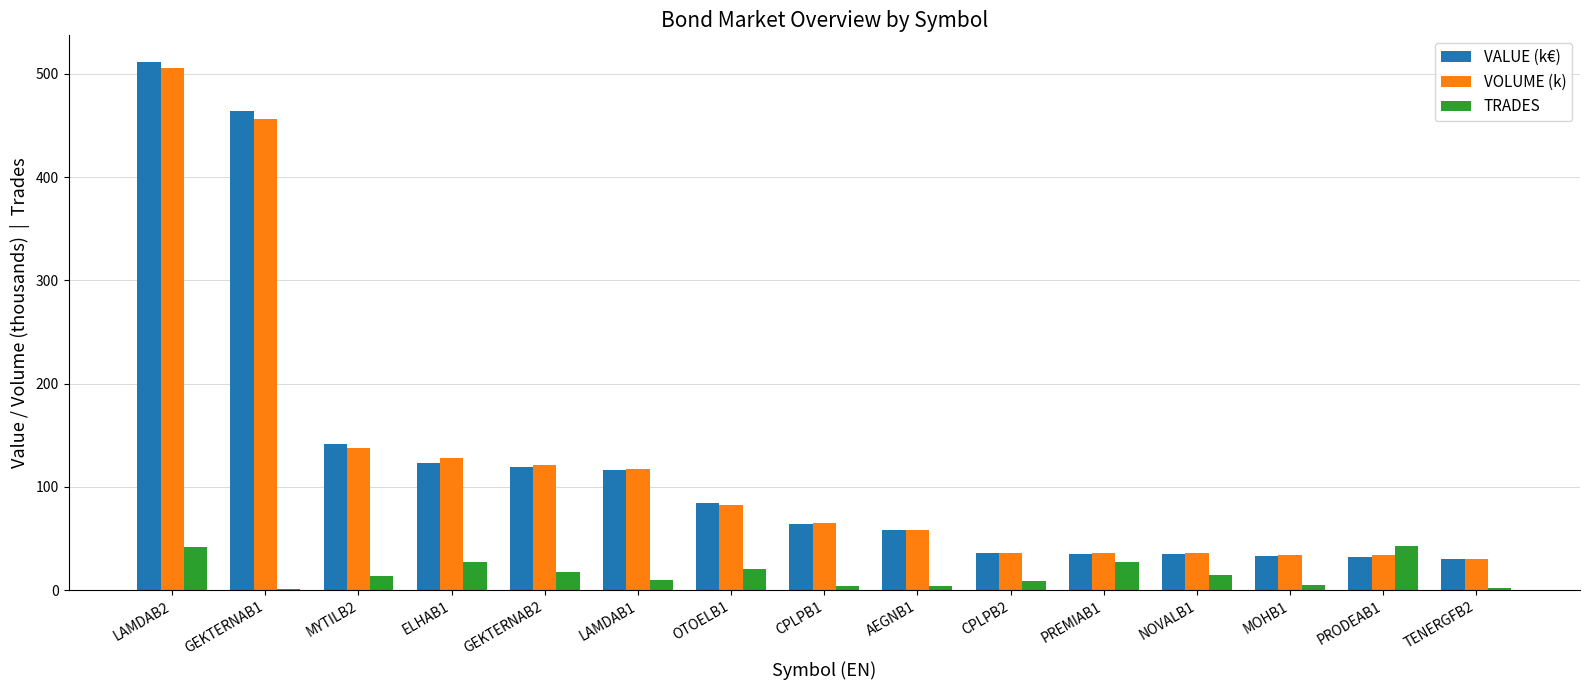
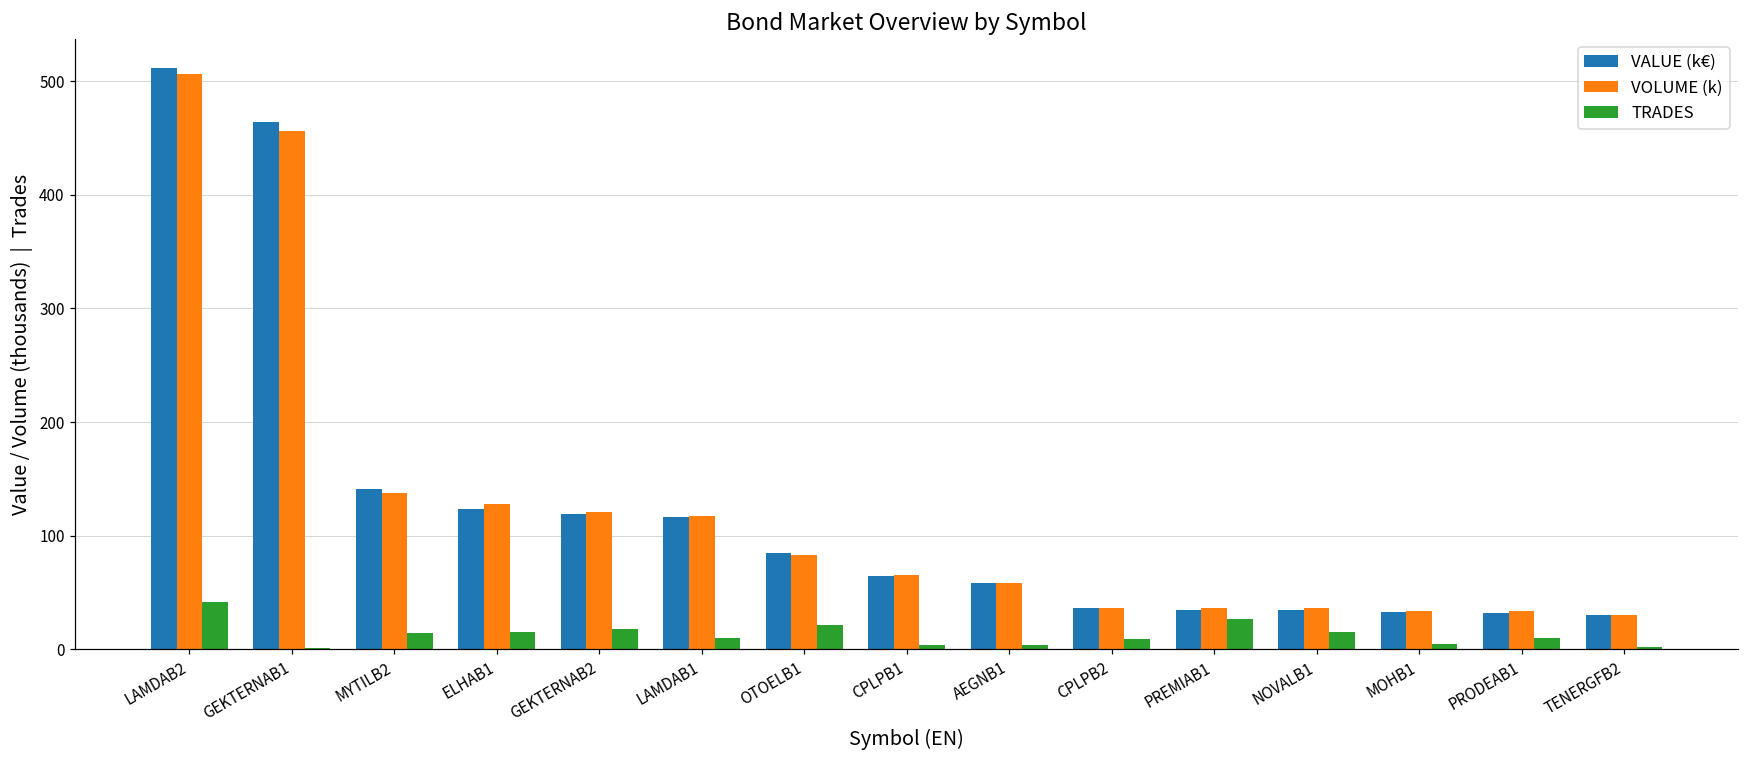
TRADES, ELHAB1: 27 -> 15
TRADES, PRODEAB1: 43 -> 10
